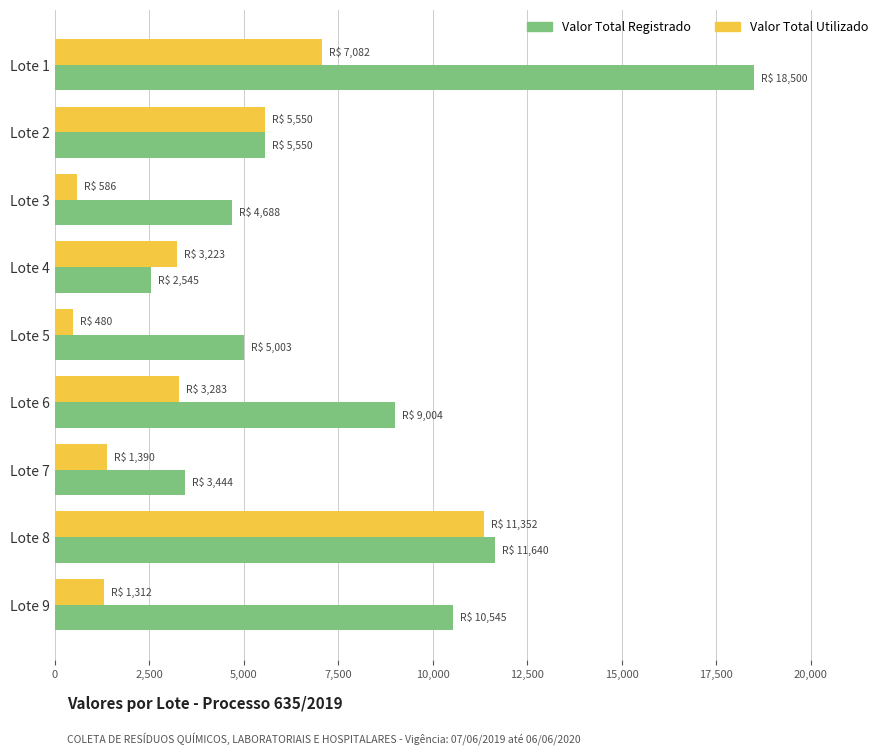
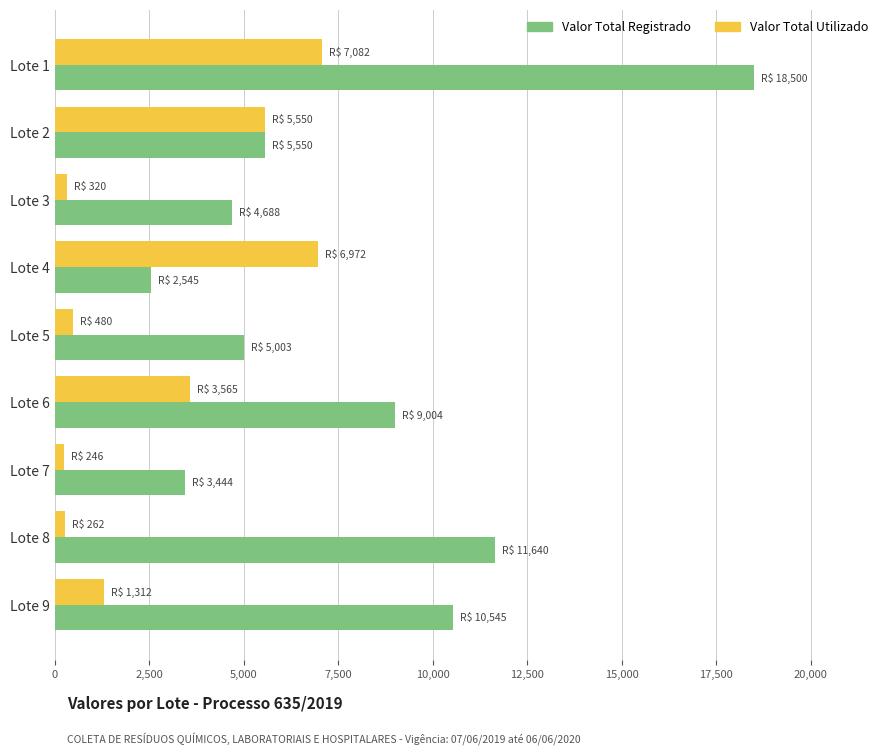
Valor Total Utilizado, Lote 3: 586 -> 320
Valor Total Utilizado, Lote 4: 3,223 -> 6,972
Valor Total Utilizado, Lote 6: 3,283 -> 3,565
Valor Total Utilizado, Lote 7: 1,390 -> 246
Valor Total Utilizado, Lote 8: 11,352 -> 262
